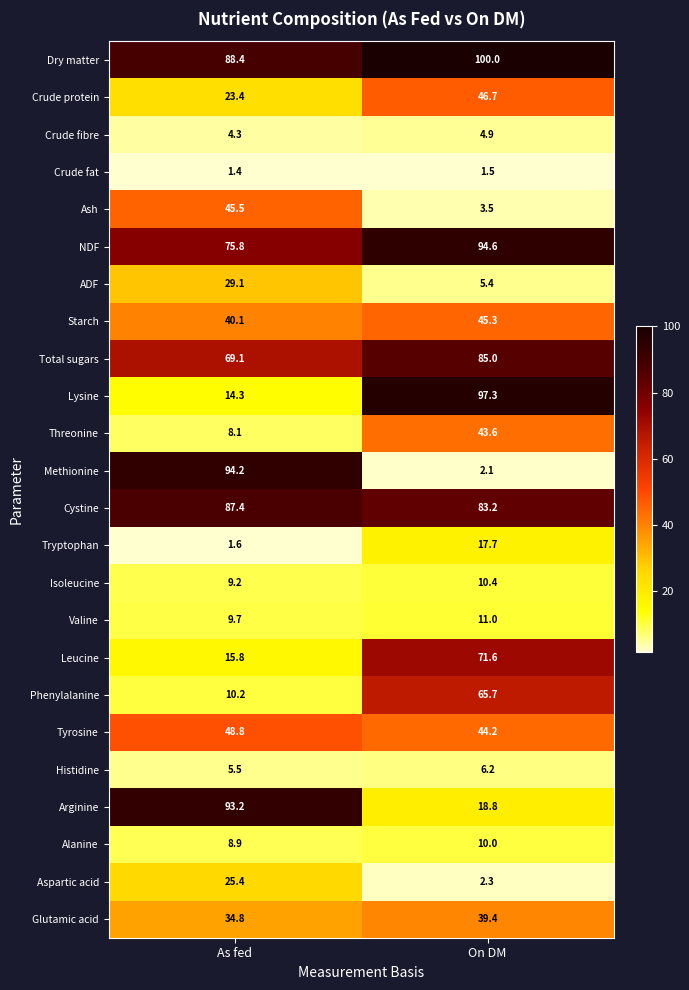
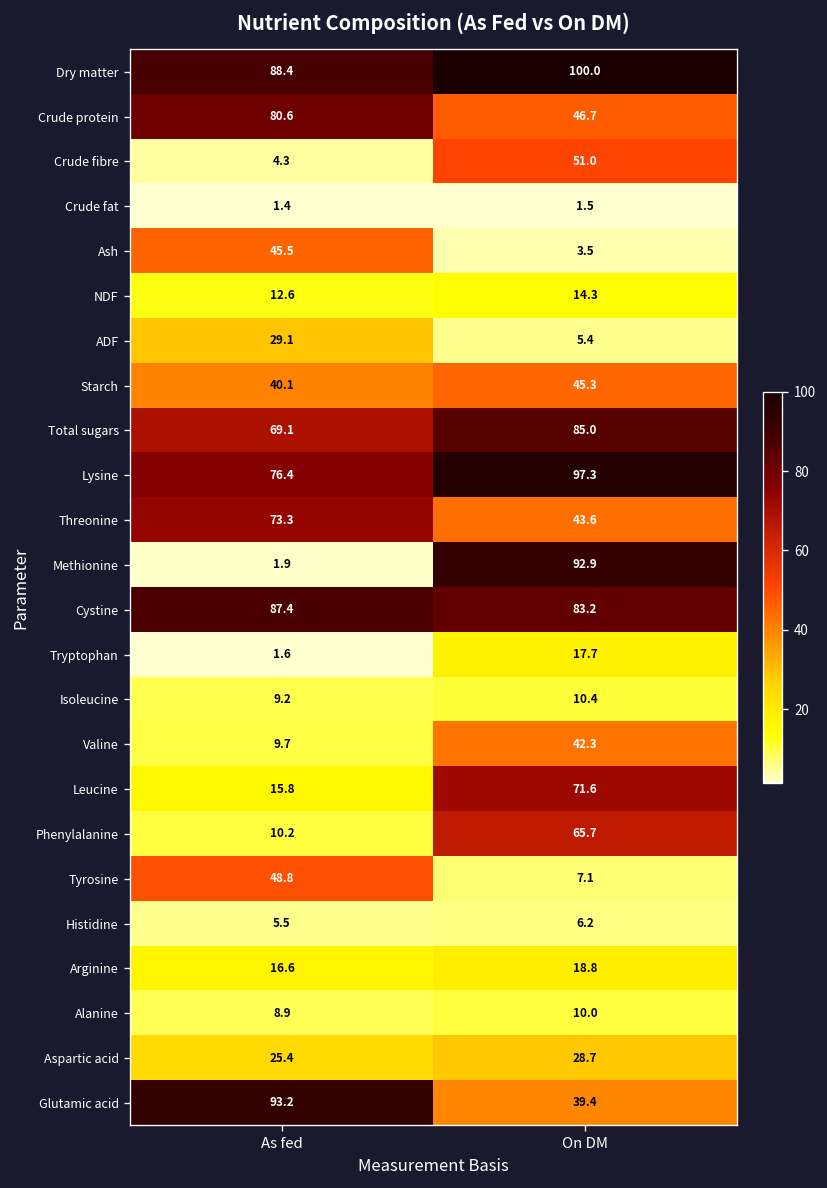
Crude protein, As fed: 23.4 -> 80.6
Crude fibre, On DM: 4.9 -> 51.0
NDF, As fed: 75.8 -> 12.6
NDF, On DM: 94.6 -> 14.3
Lysine, As fed: 14.3 -> 76.4
Threonine, As fed: 8.1 -> 73.3
Methionine, As fed: 94.2 -> 1.9
Methionine, On DM: 2.1 -> 92.9
Valine, On DM: 11.0 -> 42.3
Tyrosine, On DM: 44.2 -> 7.1
Arginine, As fed: 93.2 -> 16.6
Aspartic acid, On DM: 2.3 -> 28.7
Glutamic acid, As fed: 34.8 -> 93.2
